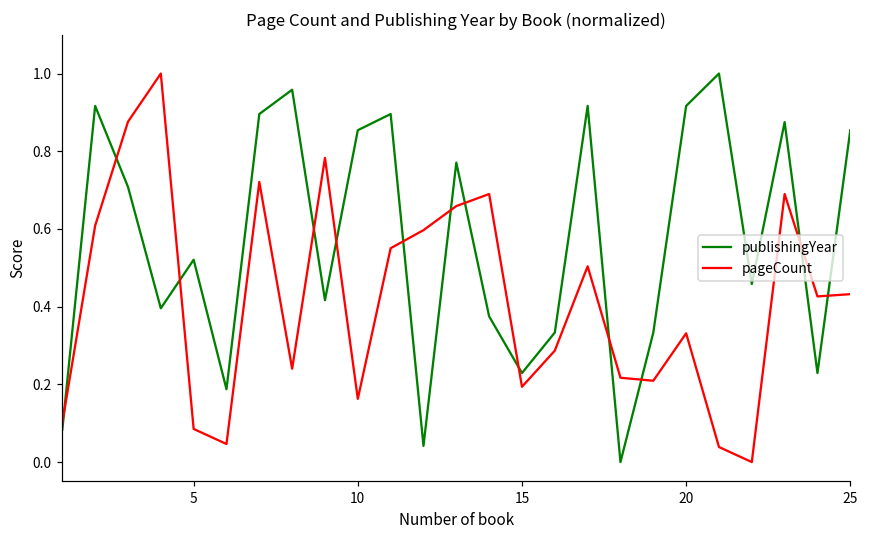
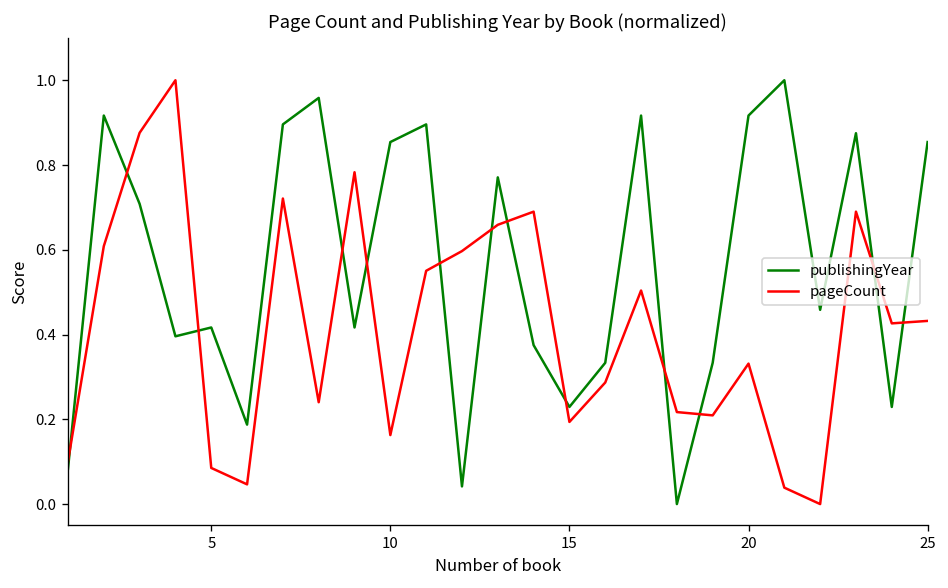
publishingYear, 5: 0.52 -> 0.42
